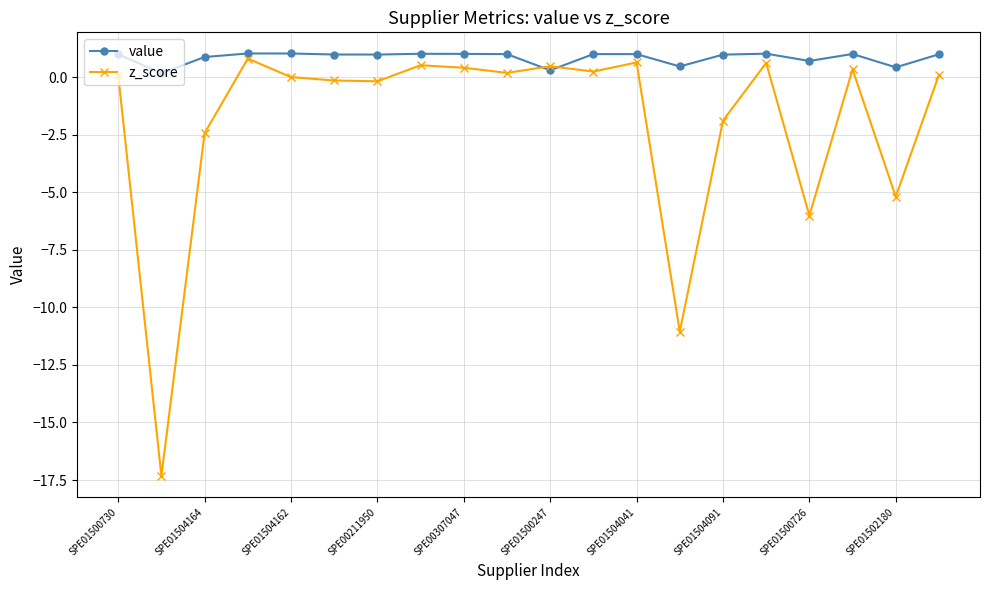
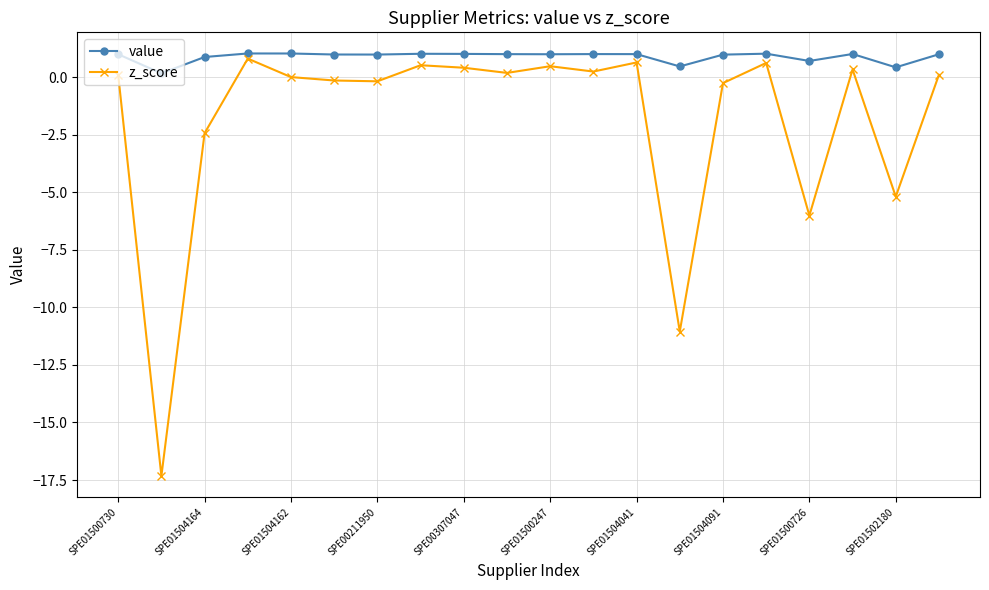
value, SPE01500247: 0.3 -> 1.0
z_score, SPE01504091: -1.9 -> -0.3
